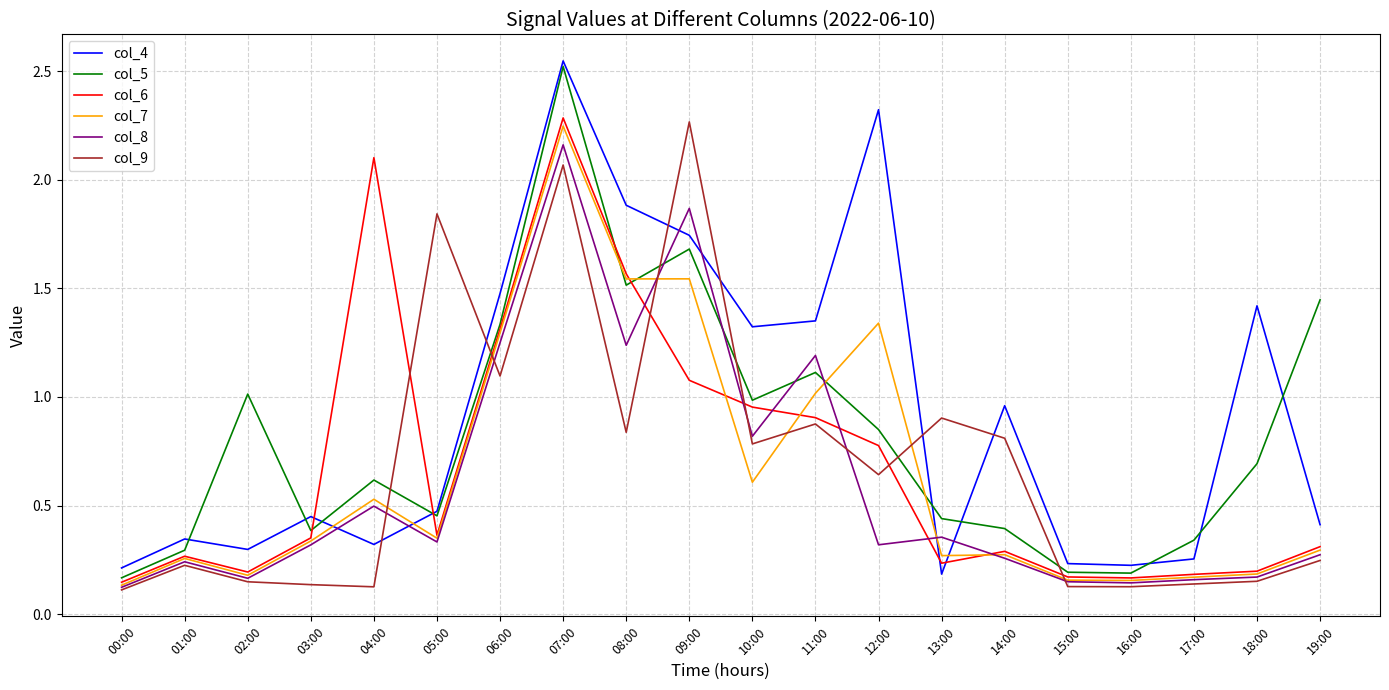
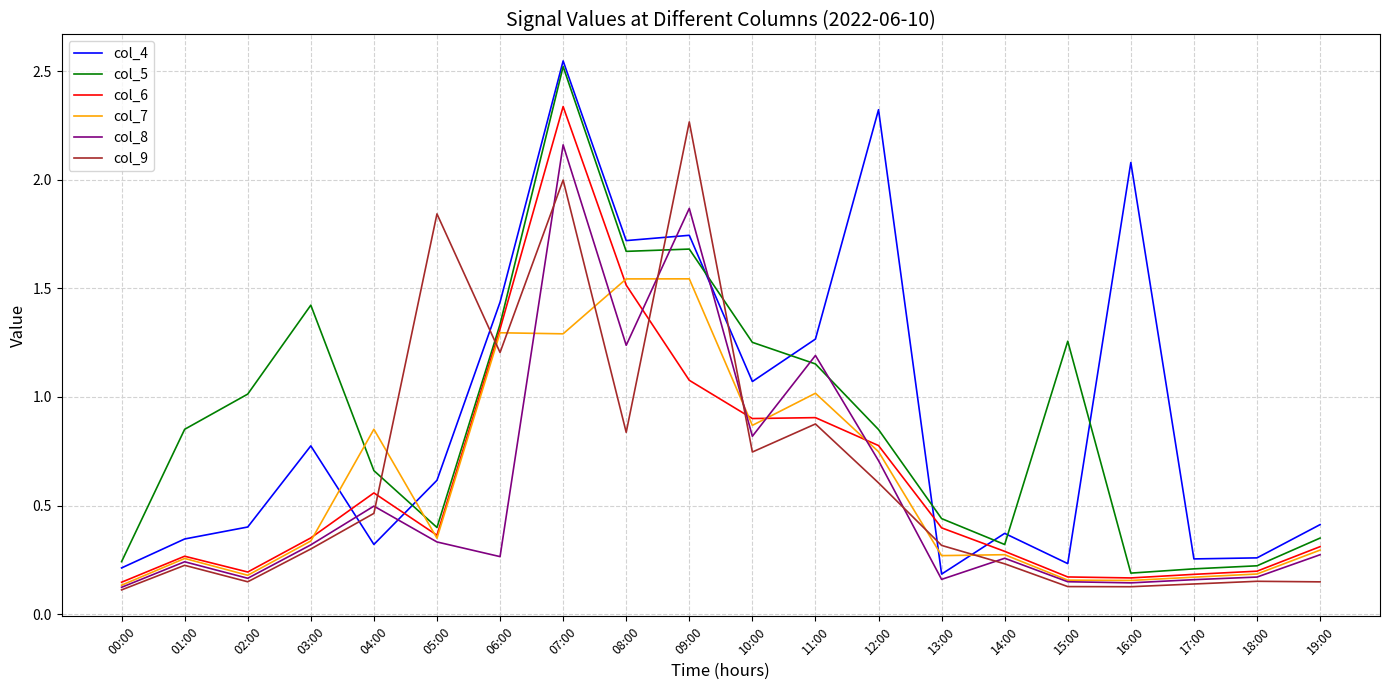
col_5, 00:00: 0.17 -> 0.24
col_5, 01:00: 0.29 -> 0.85
col_4, 02:00: 0.30 -> 0.40
col_4, 03:00: 0.45 -> 0.77
col_5, 03:00: 0.38 -> 1.42
col_9, 03:00: 0.14 -> 0.30
col_5, 04:00: 0.62 -> 0.66
col_6, 04:00: 2.10 -> 0.56
col_7, 04:00: 0.53 -> 0.85
col_9, 04:00: 0.13 -> 0.46
col_4, 05:00: 0.47 -> 0.62
col_5, 05:00: 0.45 -> 0.40
col_4, 06:00: 1.48 -> 1.44
col_8, 06:00: 1.25 -> 0.26
col_9, 06:00: 1.10 -> 1.20
col_6, 07:00: 2.29 -> 2.34
col_7, 07:00: 2.25 -> 1.29
col_9, 07:00: 2.07 -> 2.00
col_4, 08:00: 1.88 -> 1.72
col_5, 08:00: 1.52 -> 1.67
col_6, 08:00: 1.57 -> 1.52
col_4, 10:00: 1.32 -> 1.07
col_5, 10:00: 0.99 -> 1.25
col_6, 10:00: 0.95 -> 0.90
col_7, 10:00: 0.61 -> 0.87
col_9, 10:00: 0.78 -> 0.75
col_4, 11:00: 1.35 -> 1.27
col_5, 11:00: 1.11 -> 1.15
col_7, 12:00: 1.34 -> 0.75
col_8, 12:00: 0.32 -> 0.71
col_9, 12:00: 0.64 -> 0.60
col_6, 13:00: 0.23 -> 0.40
col_8, 13:00: 0.35 -> 0.16
col_9, 13:00: 0.90 -> 0.32
col_4, 14:00: 0.96 -> 0.37
col_5, 14:00: 0.39 -> 0.32
col_9, 14:00: 0.81 -> 0.23
col_5, 15:00: 0.19 -> 1.26
col_4, 16:00: 0.22 -> 2.08
col_5, 17:00: 0.34 -> 0.21
col_4, 18:00: 1.42 -> 0.26
col_5, 18:00: 0.69 -> 0.22
col_5, 19:00: 1.45 -> 0.35
col_9, 19:00: 0.25 -> 0.15
